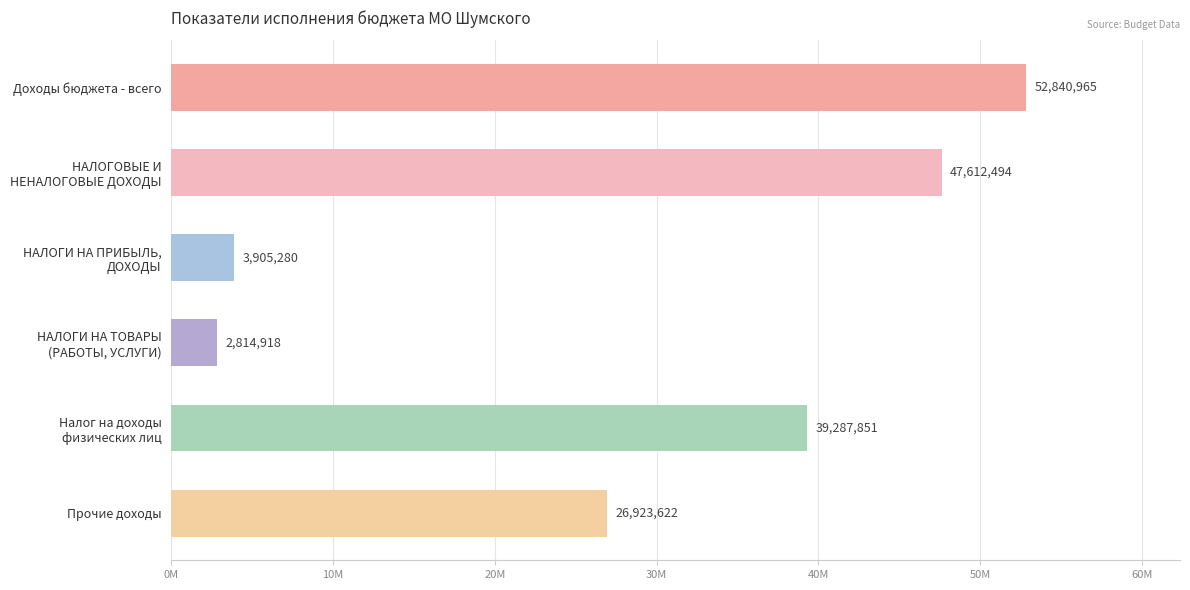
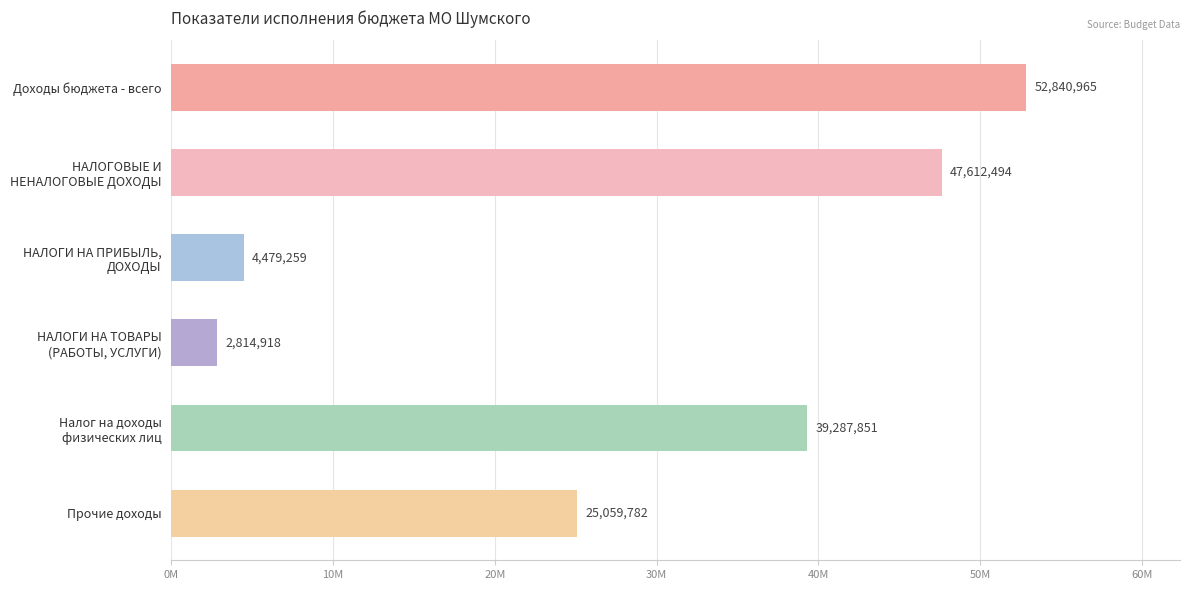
НАЛОГИ НА ПРИБЫЛЬ, ДОХОДЫ: 3,905,280 -> 4,479,259
Прочие доходы: 26,923,622 -> 25,059,782
